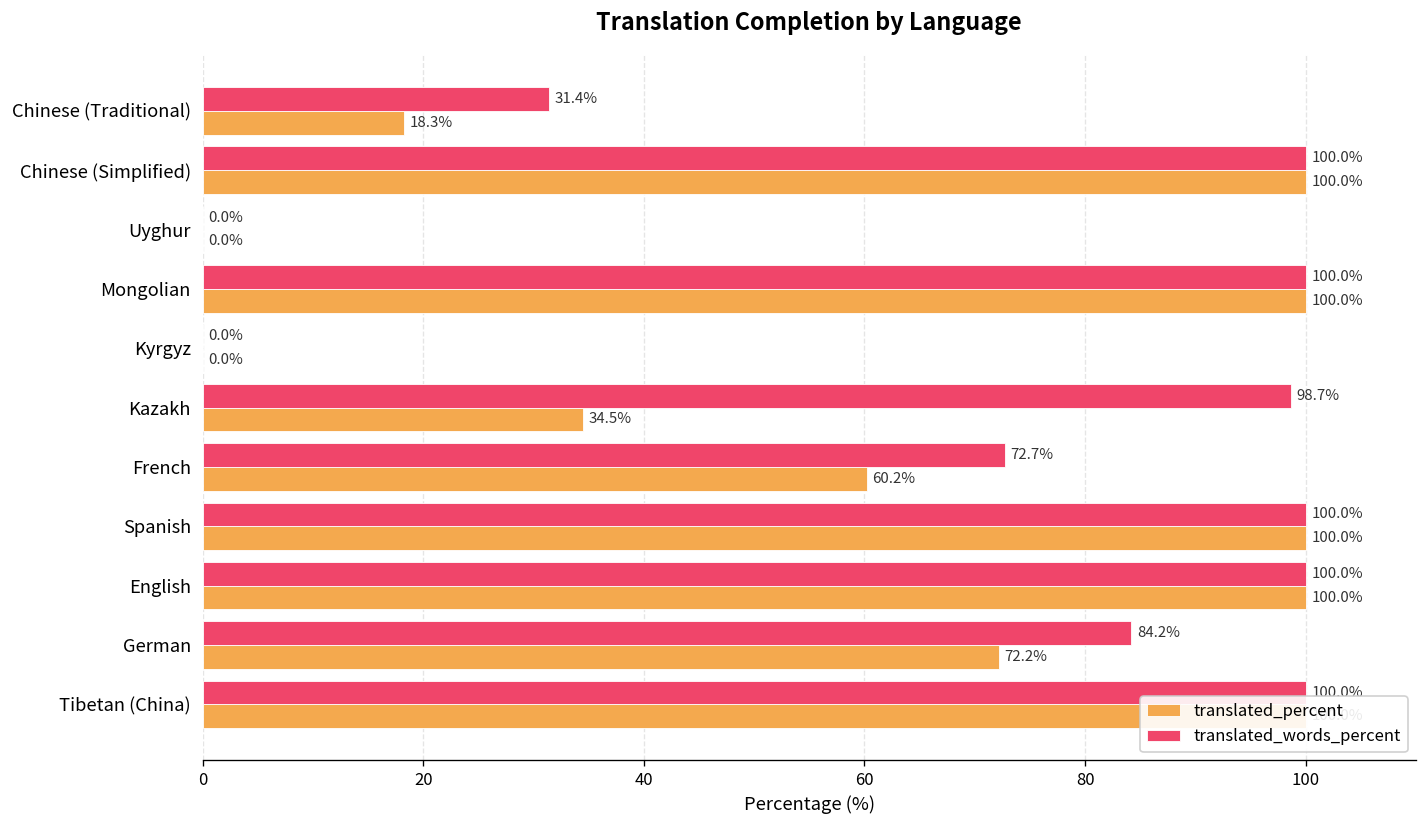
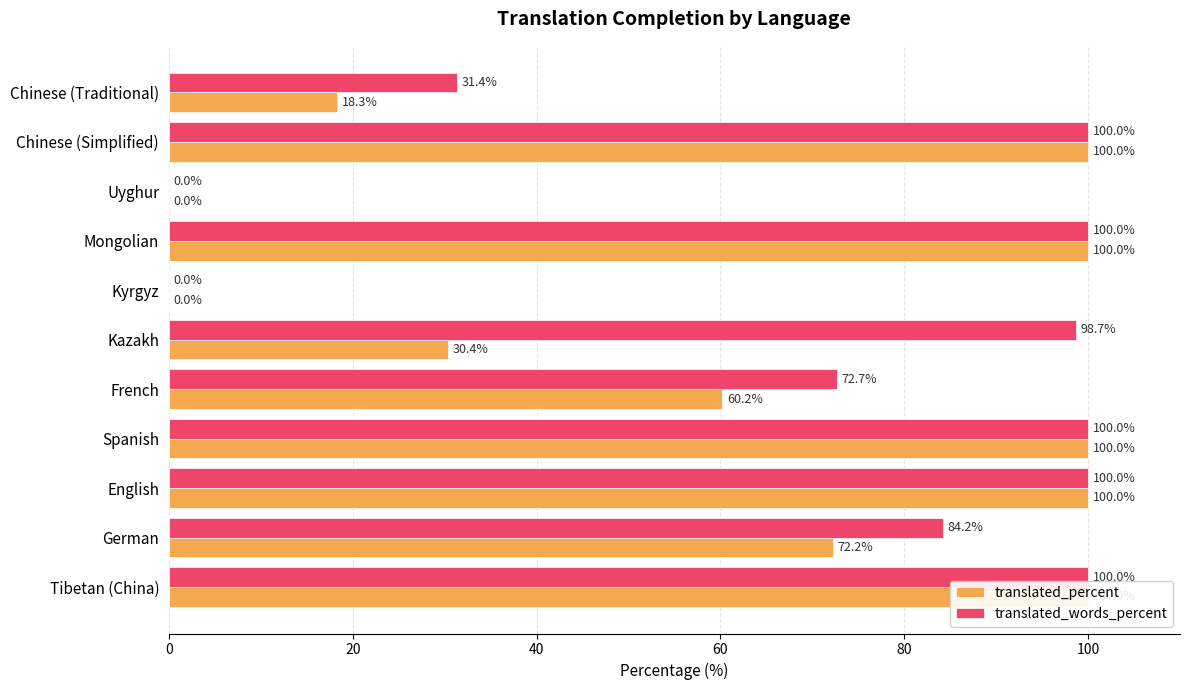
translated_percent, Kazakh: 34.5% -> 30.4%
